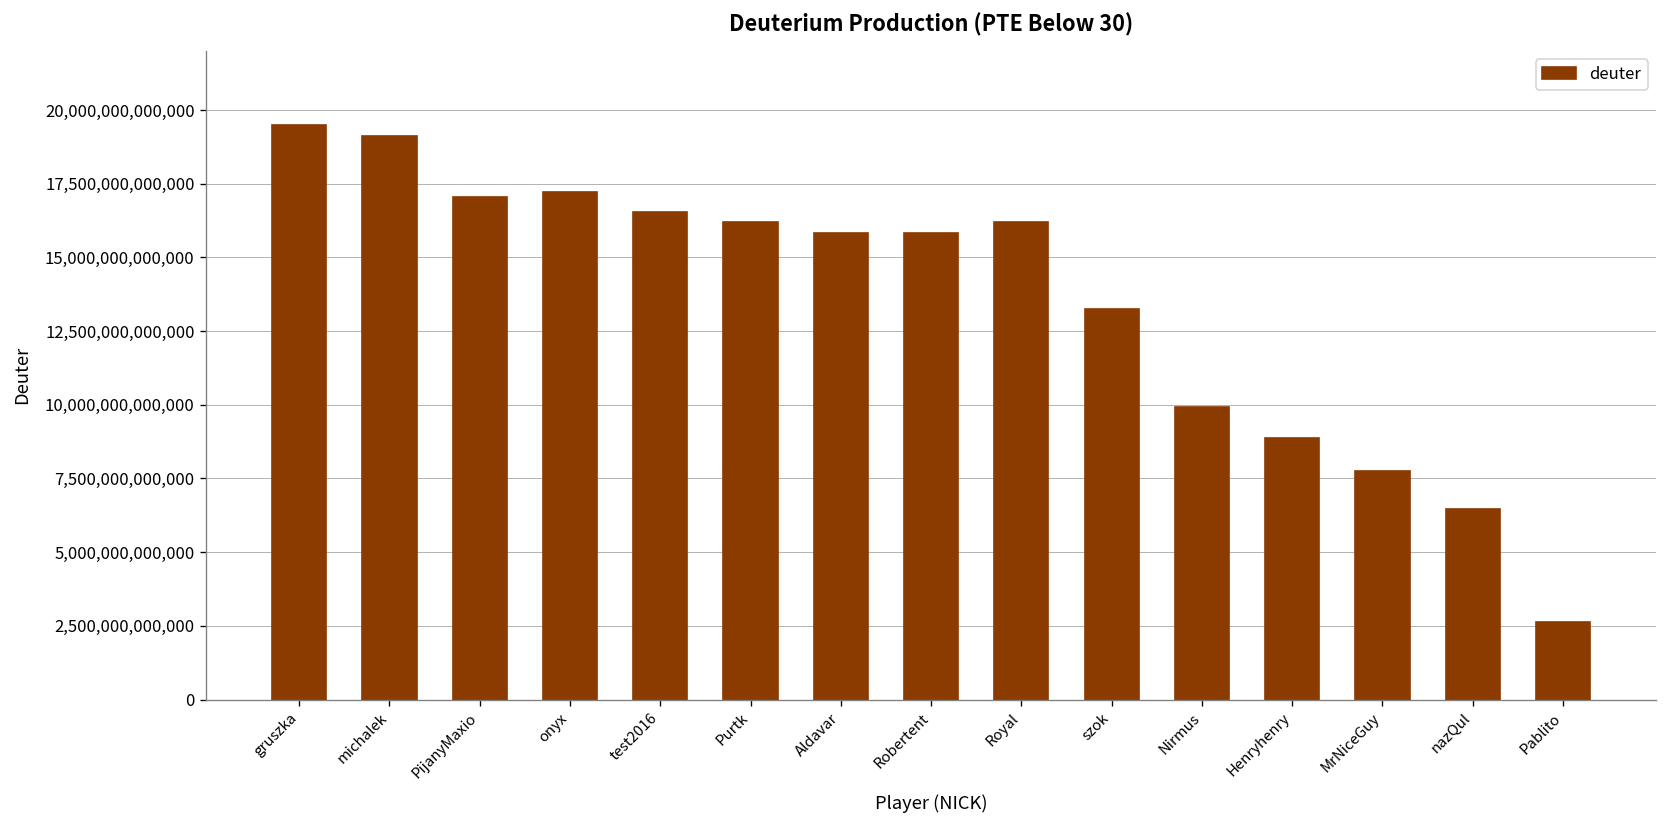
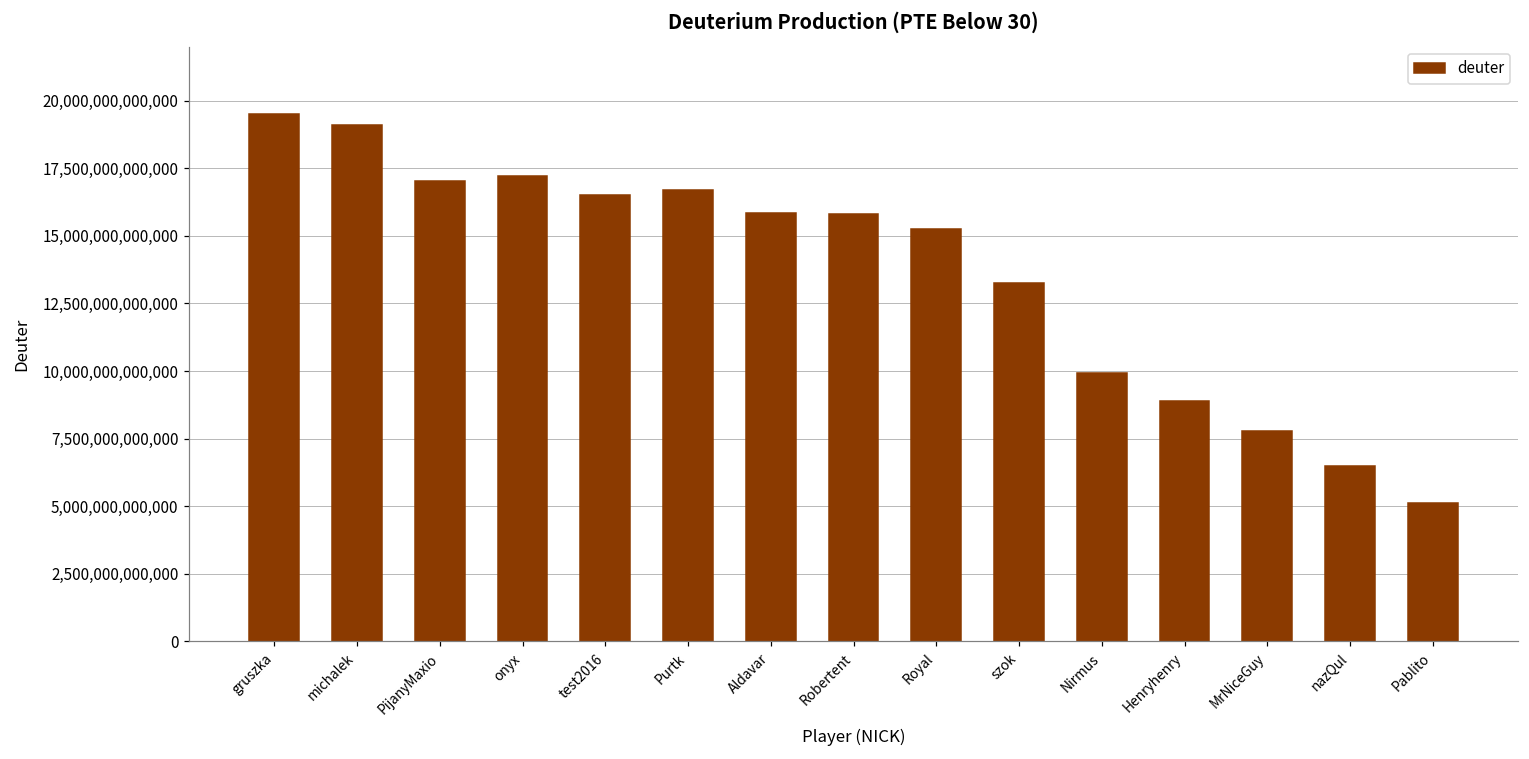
Purtk: 16,200,000,000,000 -> 16,700,000,000,000
Royal: 16,200,000,000,000 -> 15,300,000,000,000
Pablito: 2,600,000,000,000 -> 5,100,000,000,000
